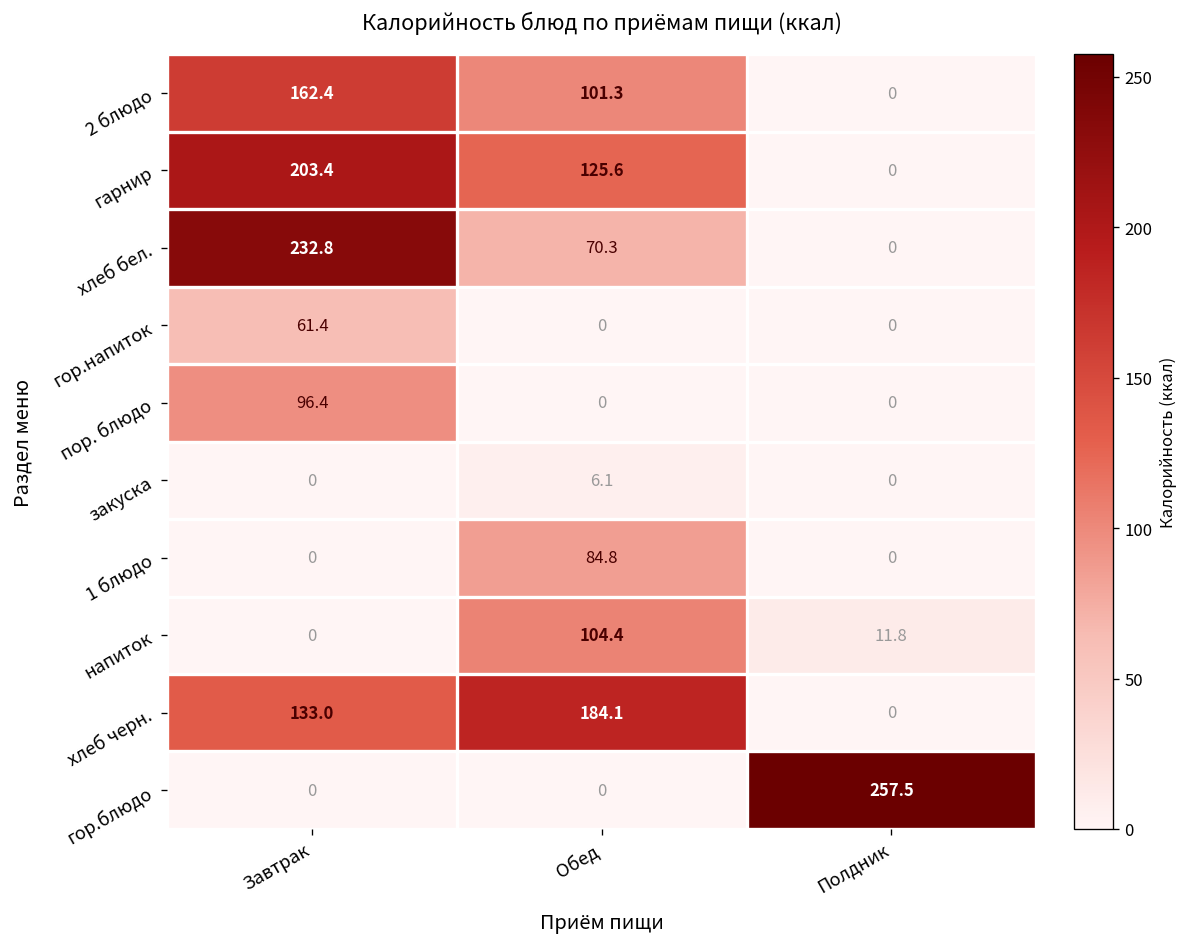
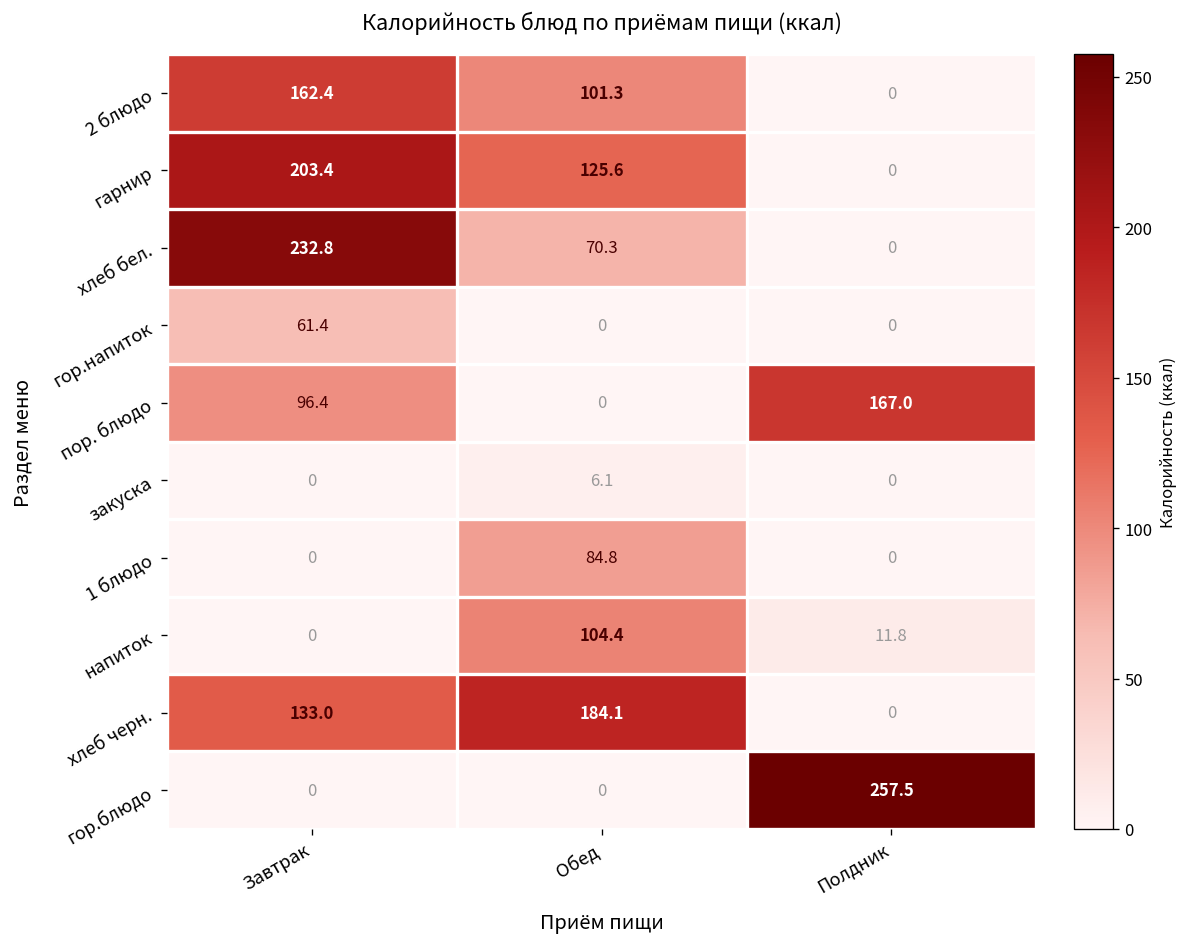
пор. блюдо, Полдник: 0 -> 167.0
